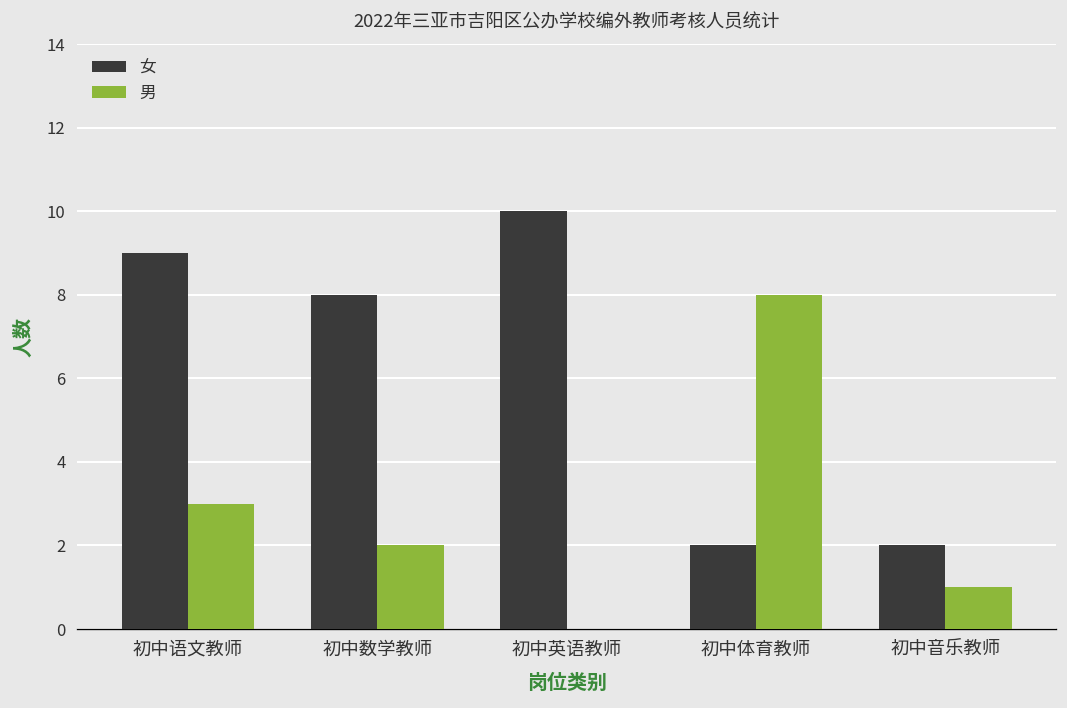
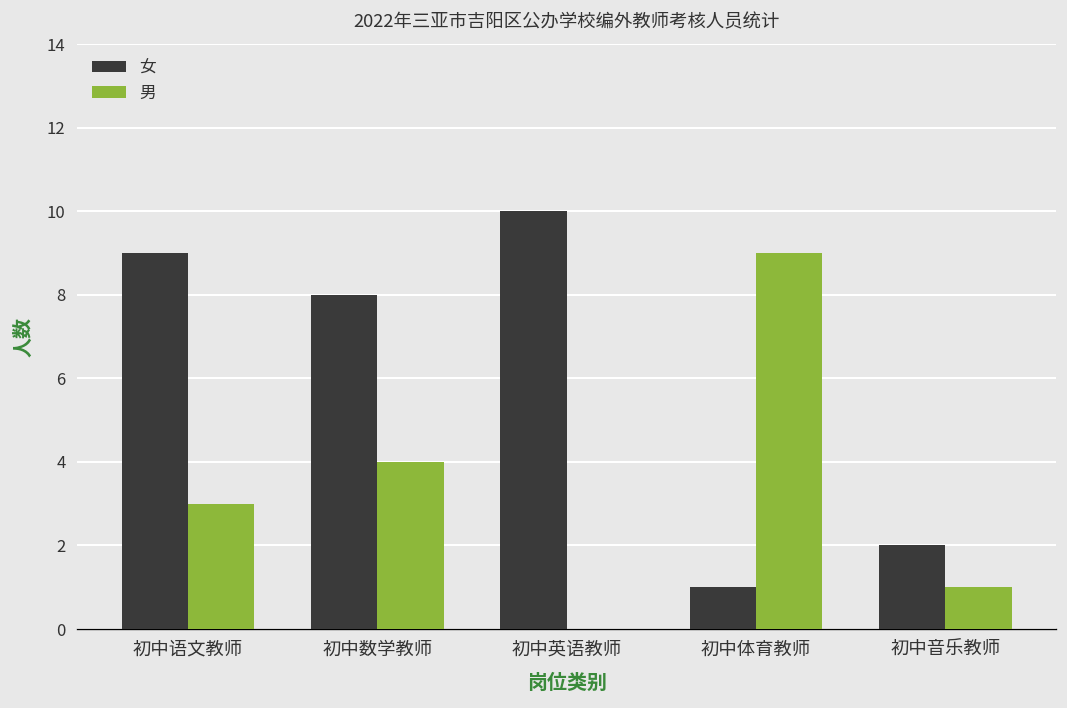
男, 初中数学教师: 2 -> 4
女, 初中体育教师: 2 -> 1
男, 初中体育教师: 8 -> 9
